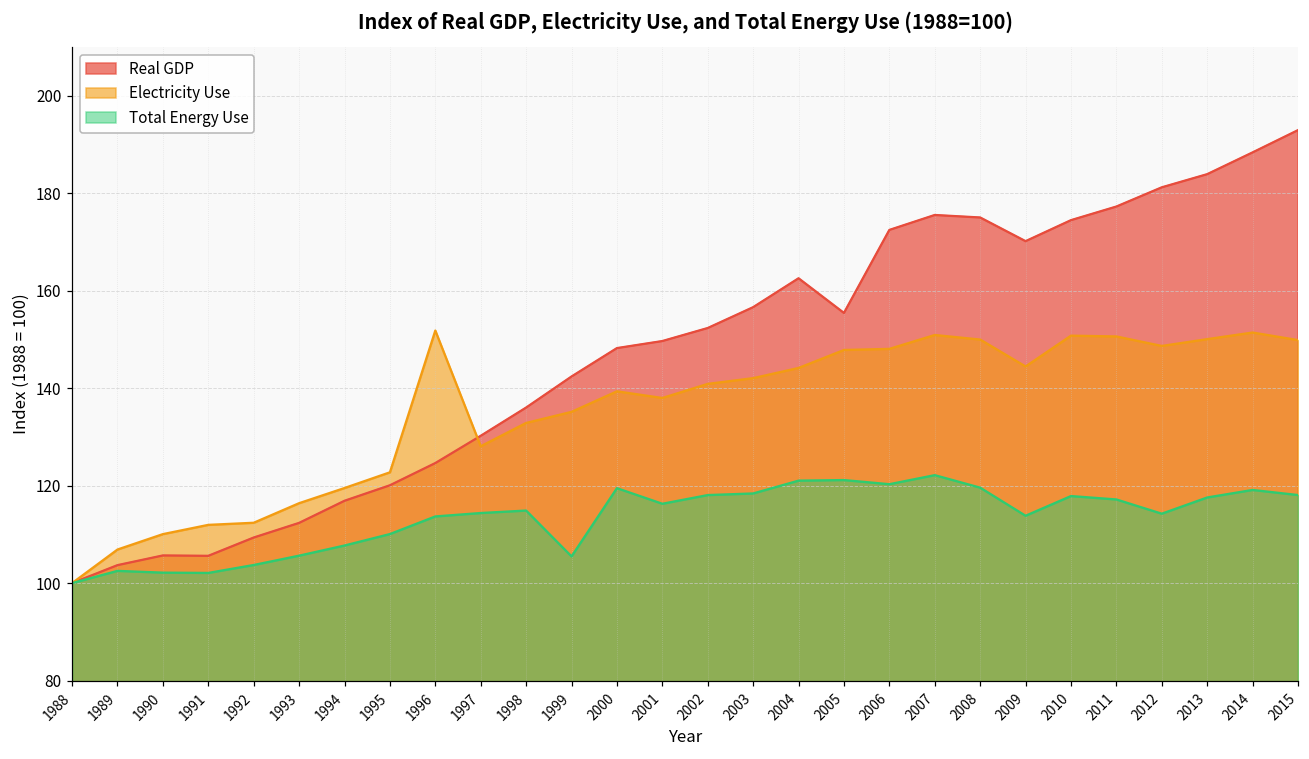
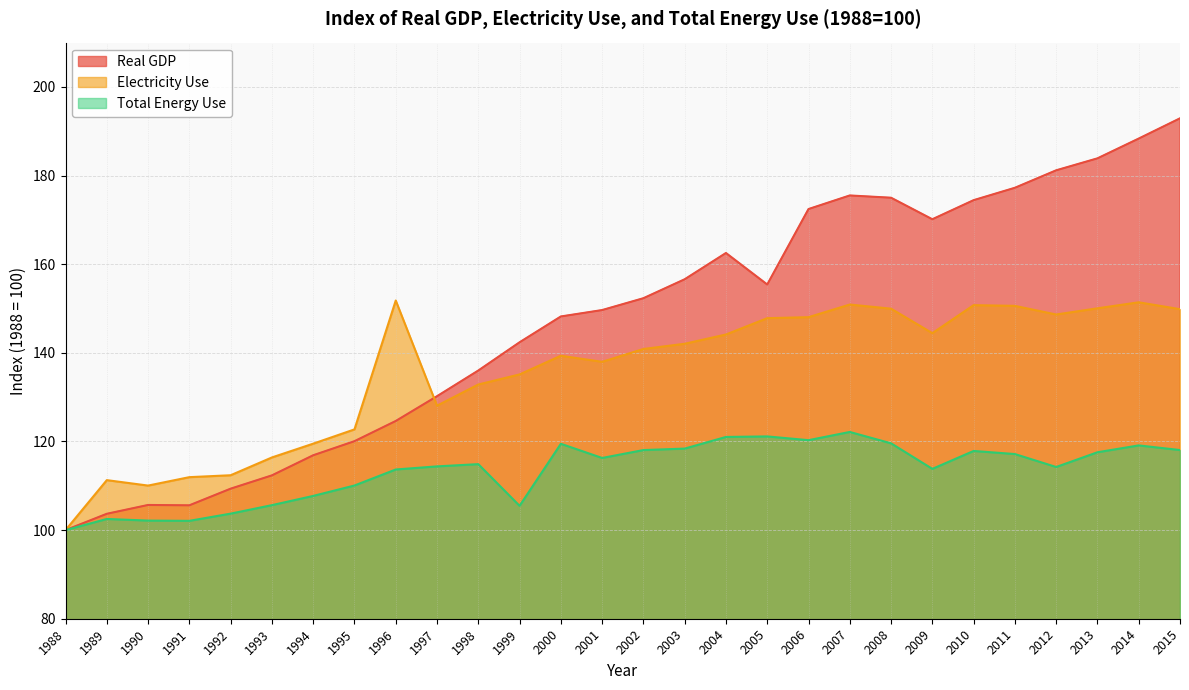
Electricity Use, 1989: 107 -> 111
